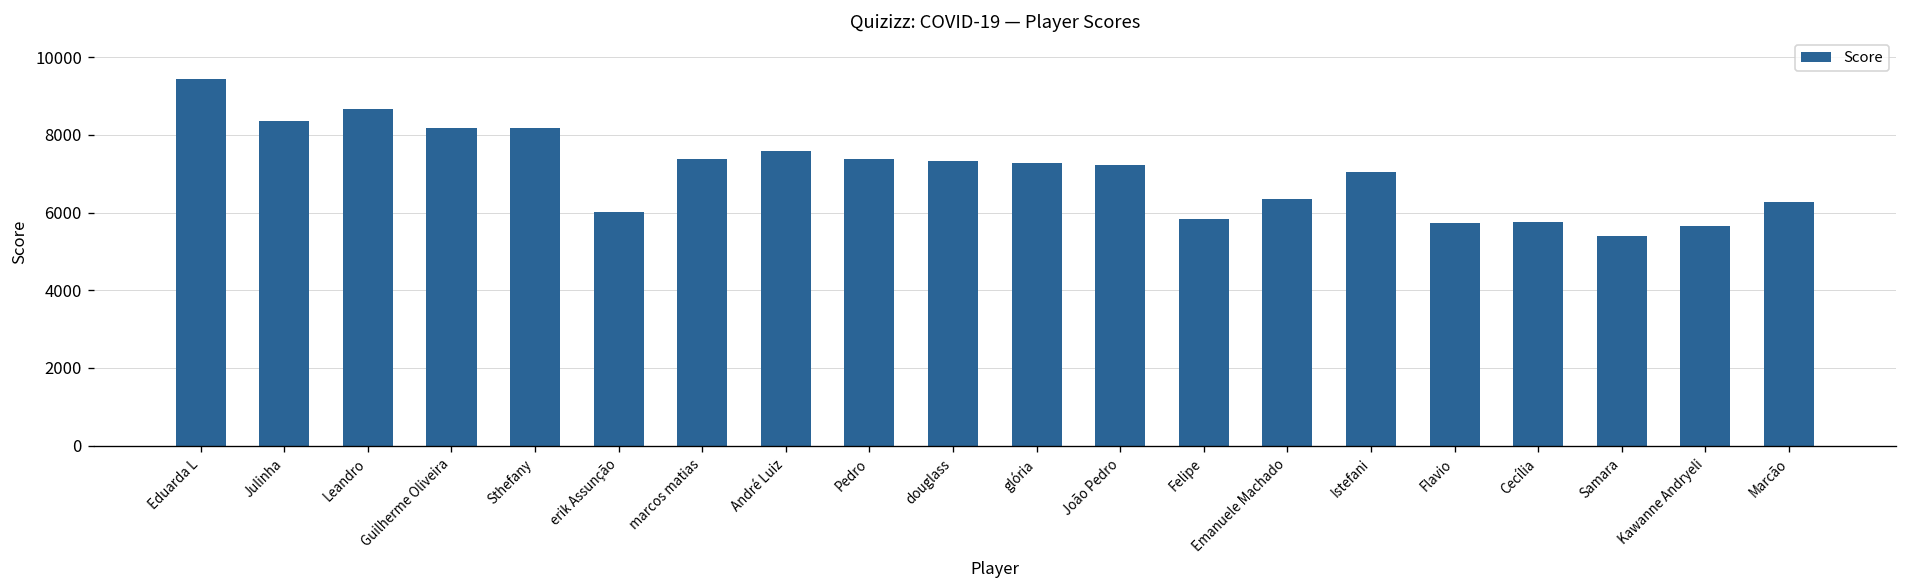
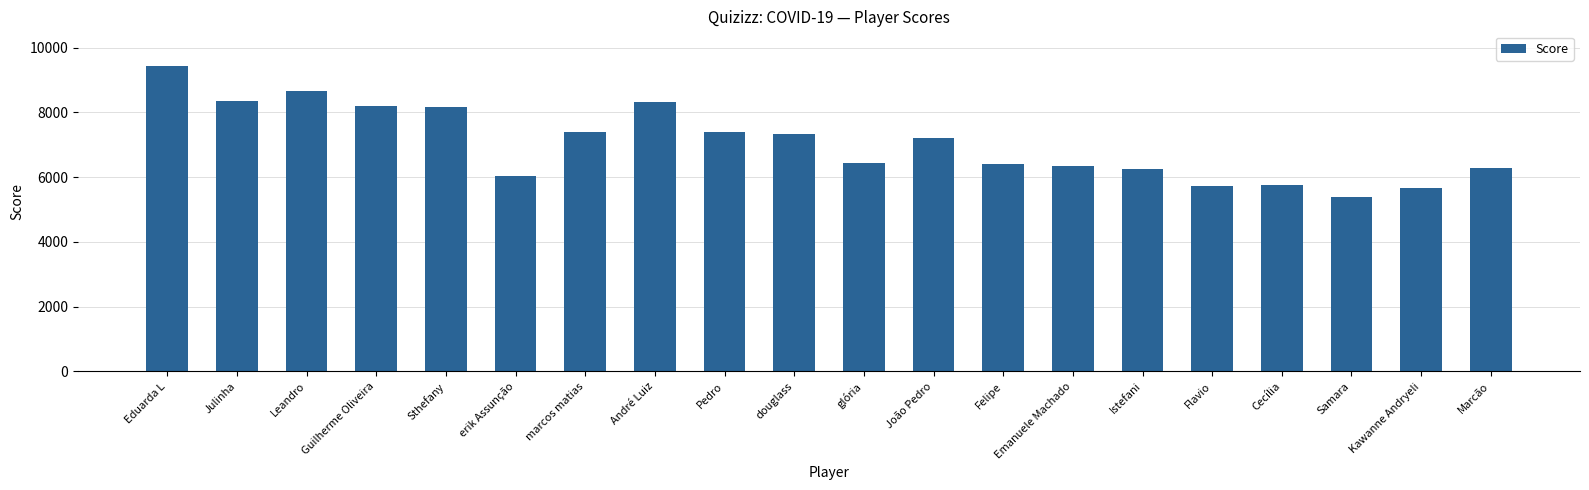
André Luiz: 7600 -> 8300
glória: 7300 -> 6400
Felipe: 5800 -> 6400
Istefani: 7100 -> 6300
